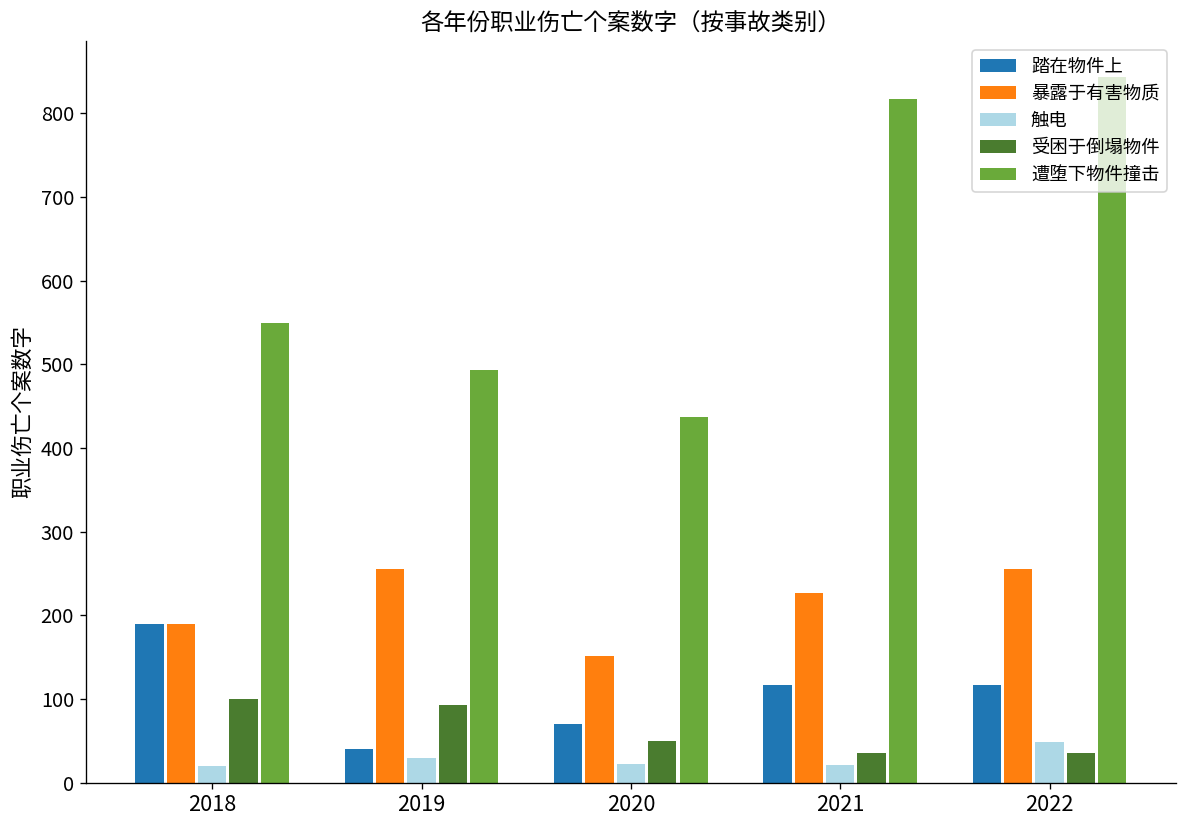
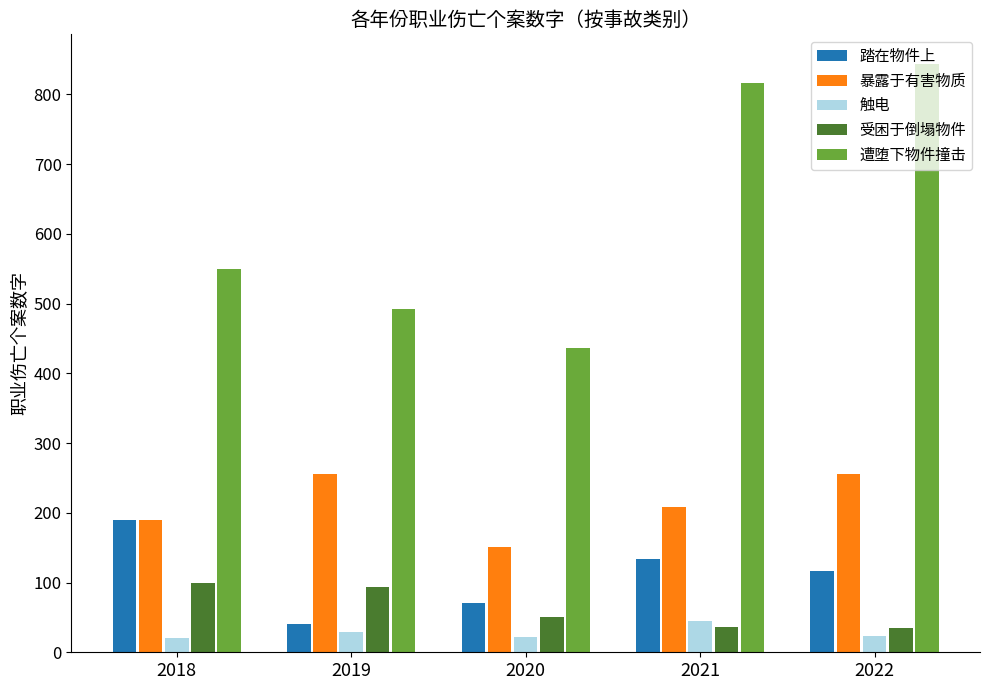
踏在物件上, 2021: 120 -> 130
暴露于有害物质, 2021: 230 -> 210
触电, 2021: 20 -> 50
触电, 2022: 50 -> 20
